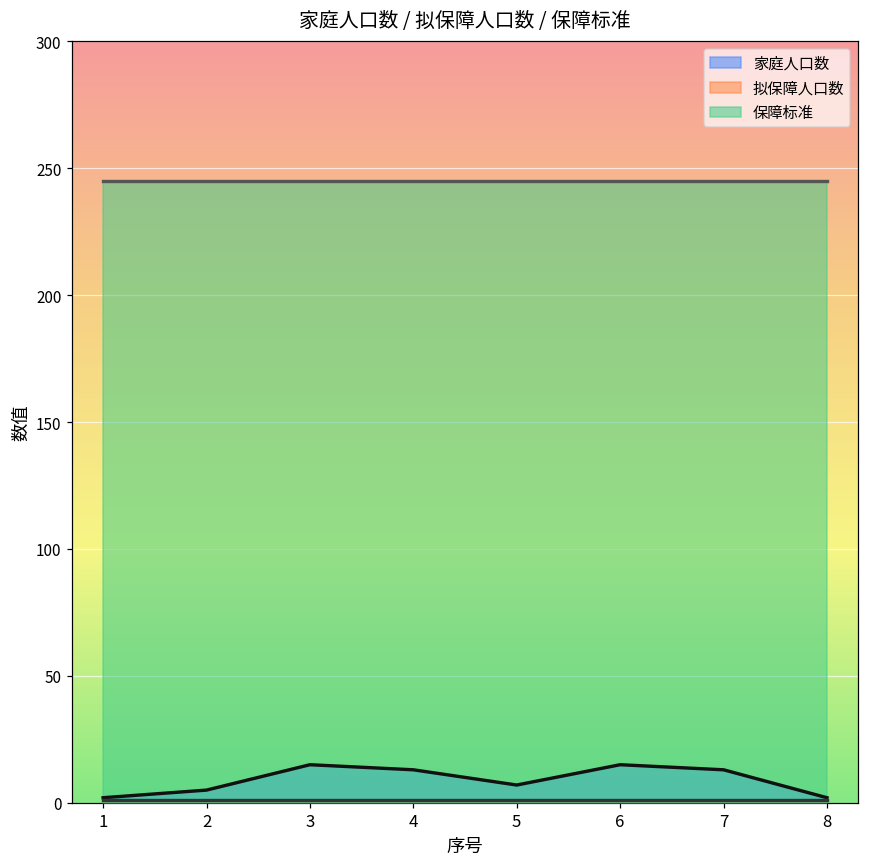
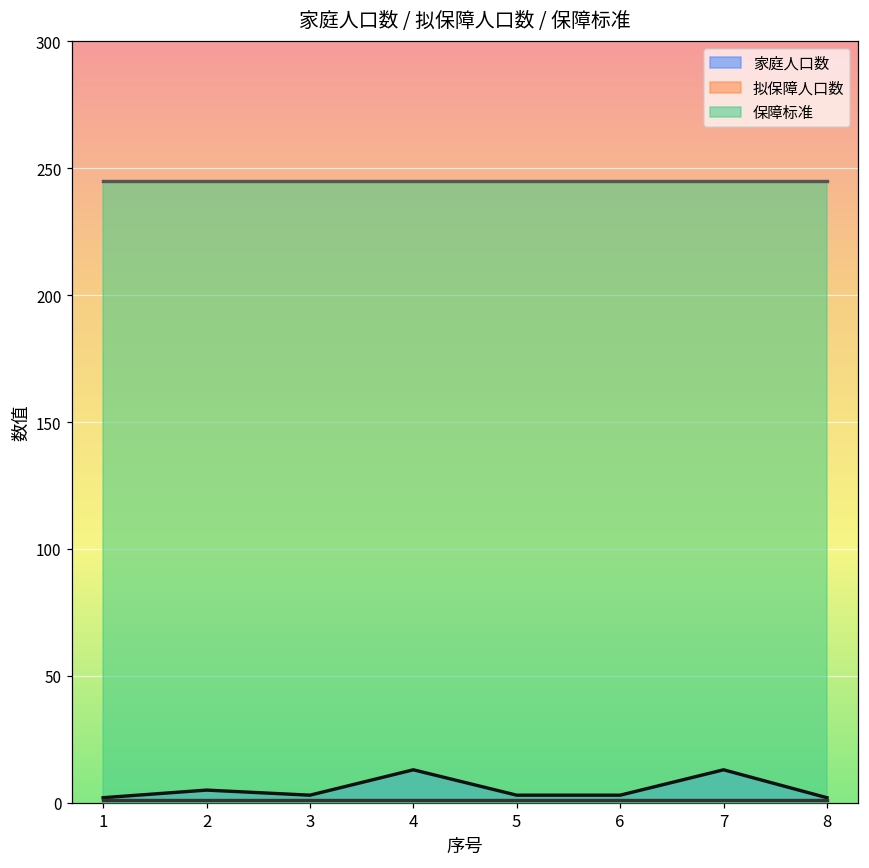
家庭人口数, 3: 15 -> 3
家庭人口数, 5: 7 -> 3
家庭人口数, 6: 15 -> 3
